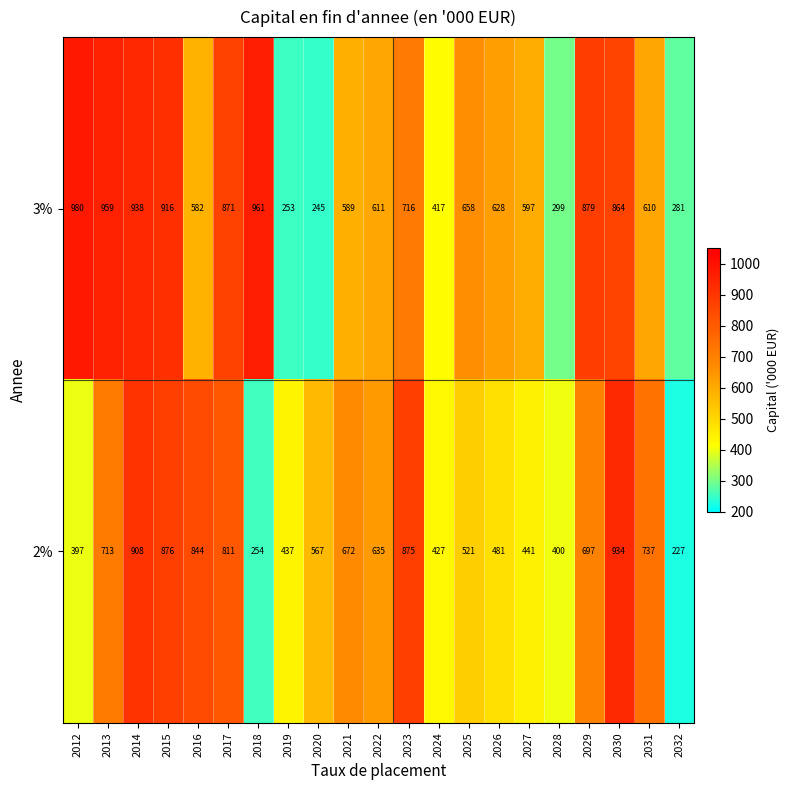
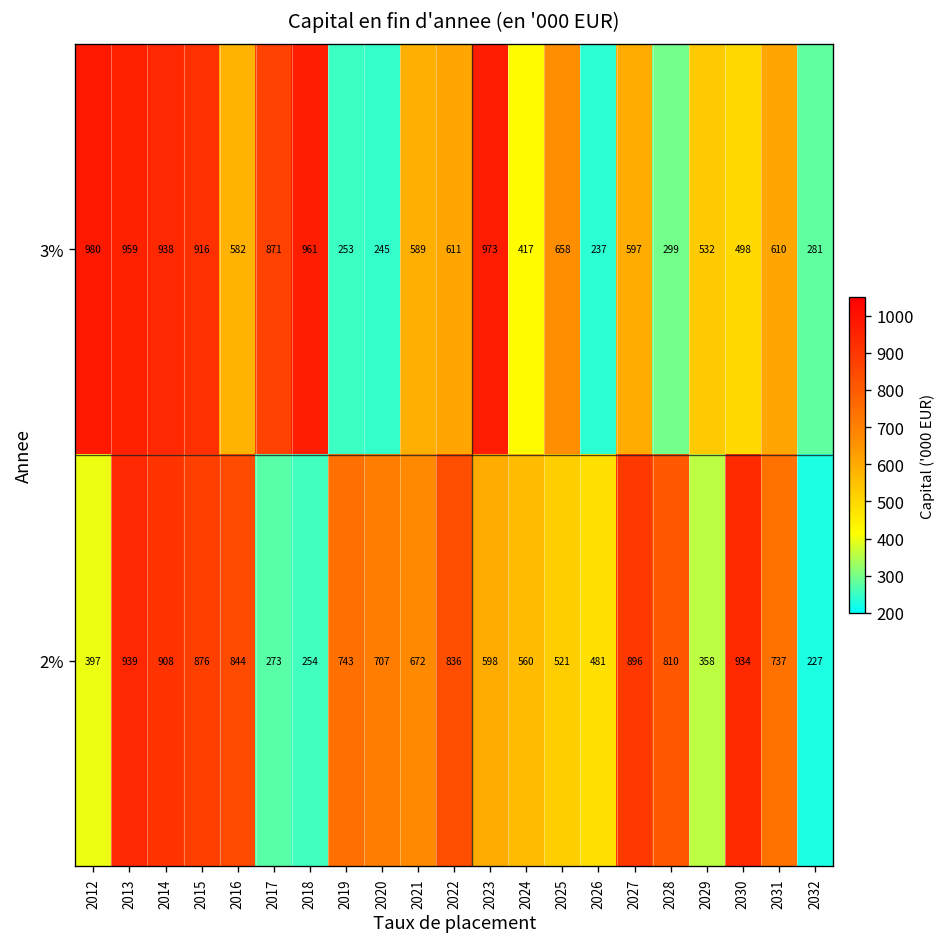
3%, 2023: 716 -> 973
3%, 2026: 628 -> 237
3%, 2029: 879 -> 532
3%, 2030: 864 -> 498
2%, 2013: 713 -> 939
2%, 2017: 811 -> 273
2%, 2019: 437 -> 743
2%, 2020: 567 -> 707
2%, 2022: 635 -> 836
2%, 2023: 875 -> 598
2%, 2024: 427 -> 560
2%, 2027: 441 -> 896
2%, 2028: 400 -> 810
2%, 2029: 697 -> 358
